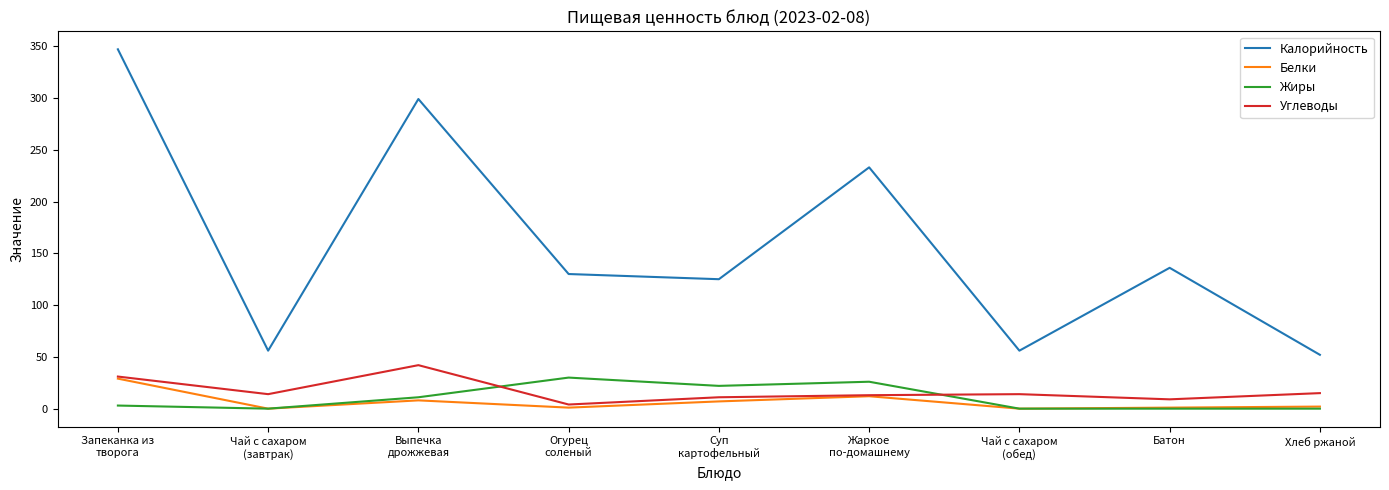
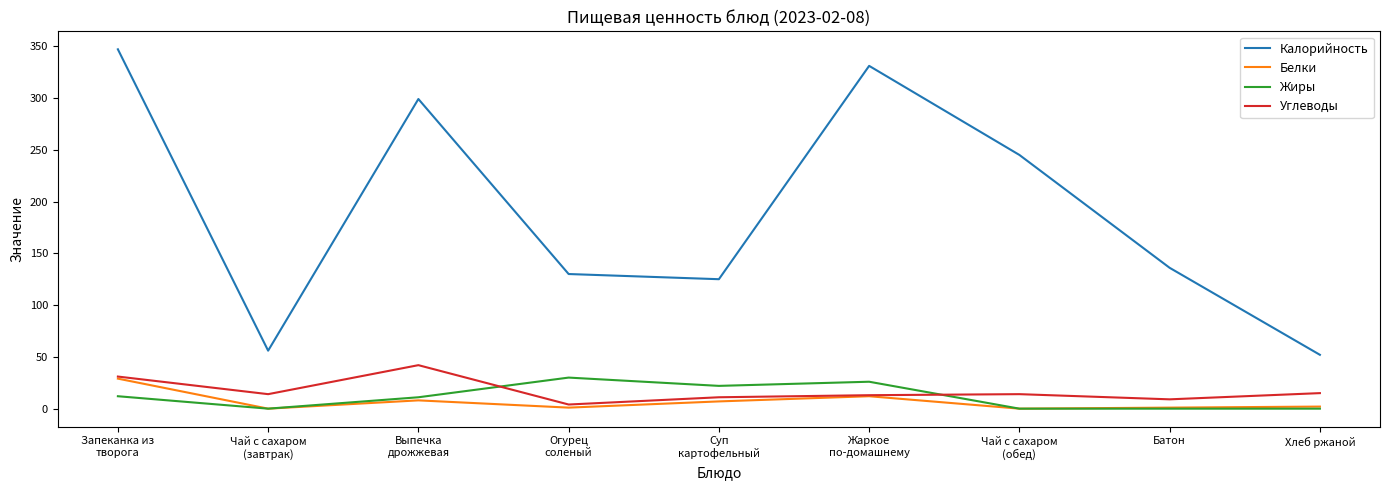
Жиры, Запеканка из творога: 3 -> 12
Калорийность, Жаркое по-домашнему: 233 -> 331
Калорийность, Чай с сахаром (обед): 56 -> 245
